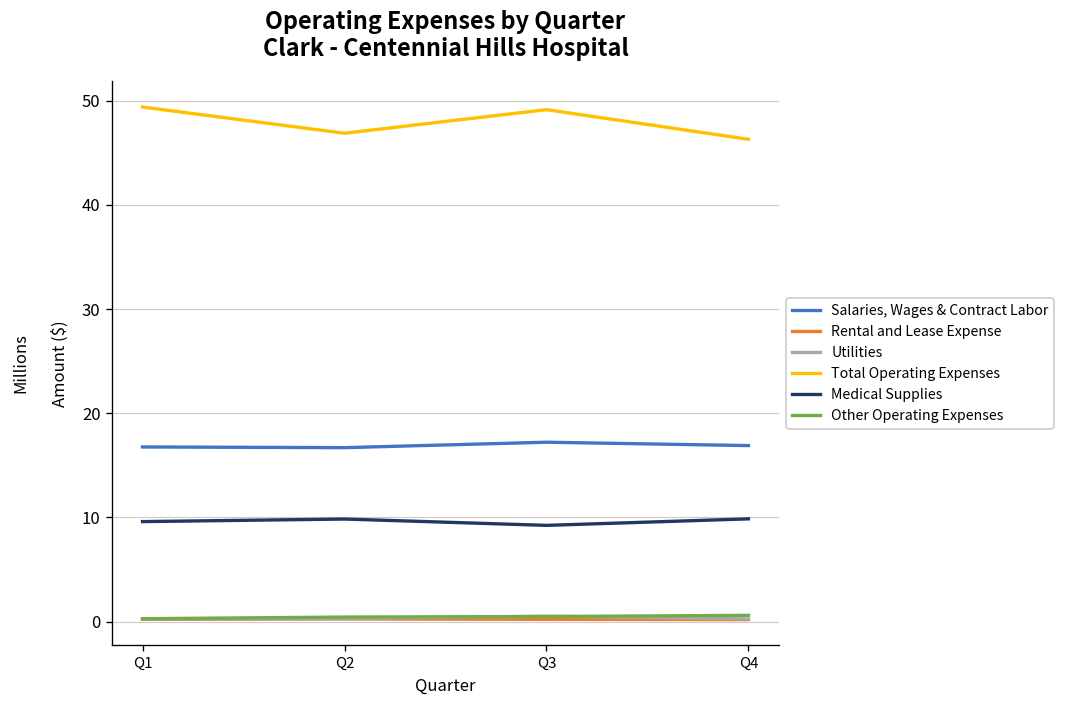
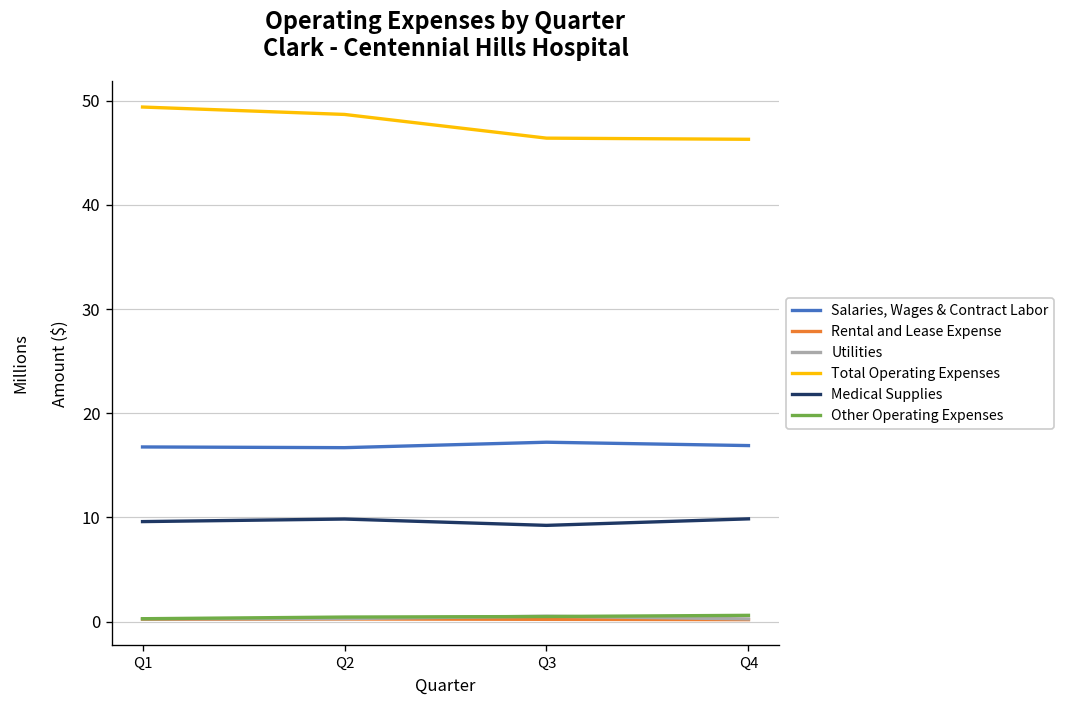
Total Operating Expenses, Q2: 47 -> 49
Total Operating Expenses, Q3: 49 -> 46
